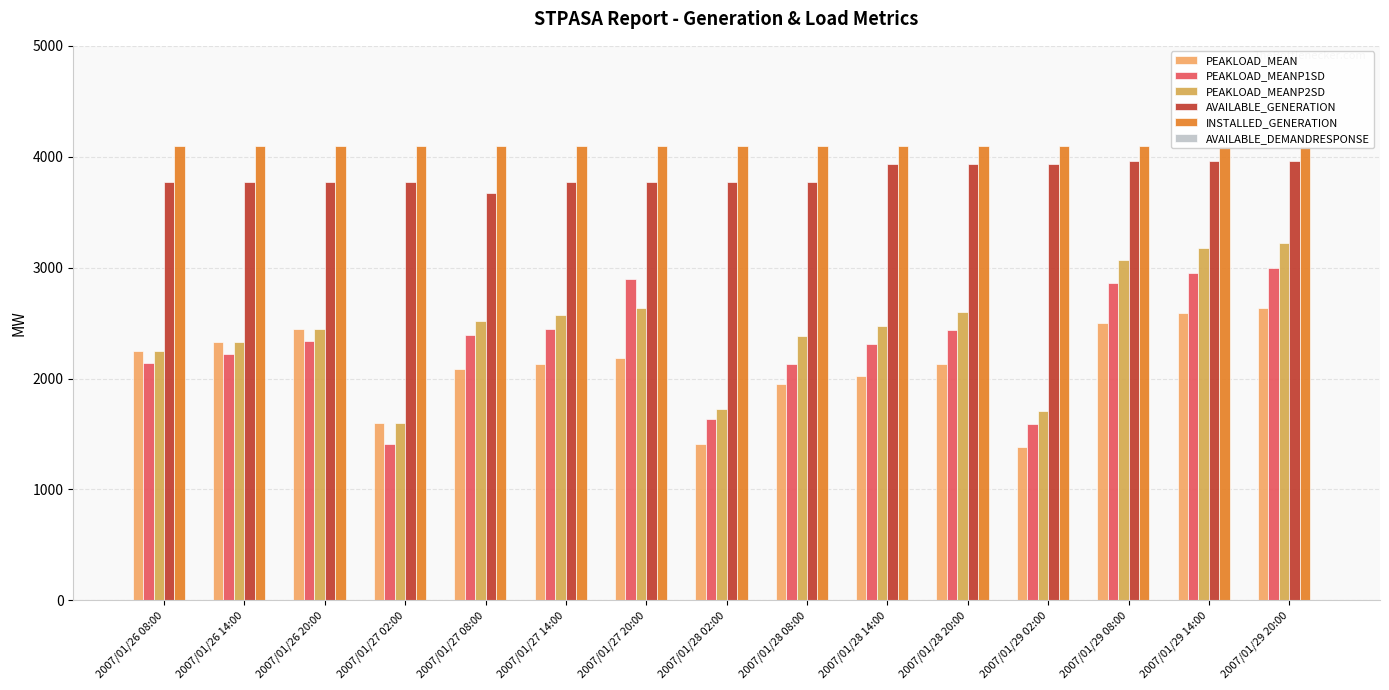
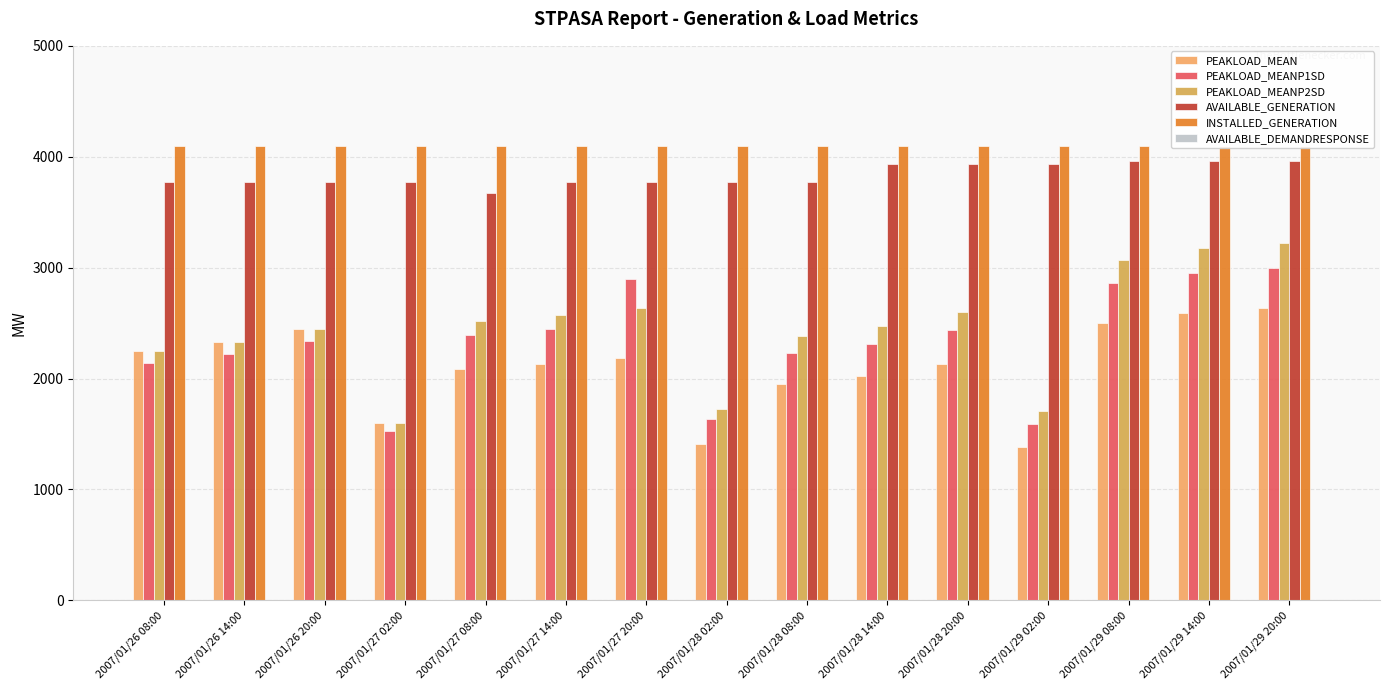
PEAKLOAD_MEANP1SD, 2007/01/27 02:00: 1410 -> 1530
PEAKLOAD_MEANP1SD, 2007/01/28 08:00: 2130 -> 2230
